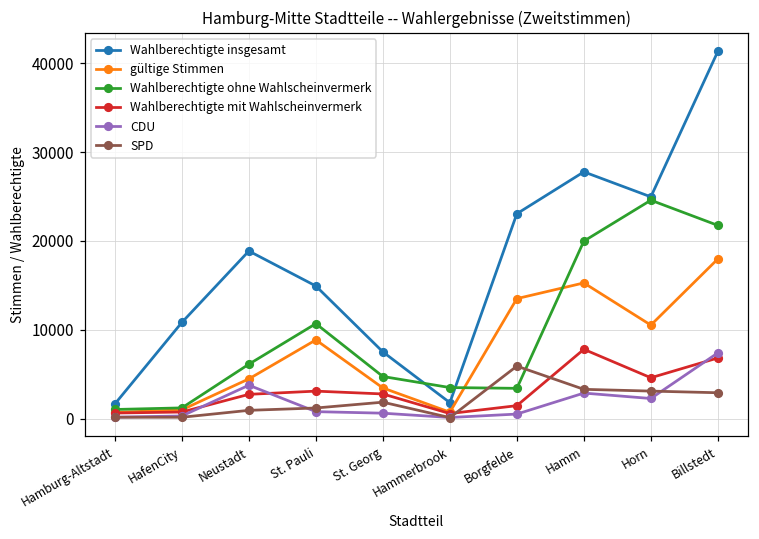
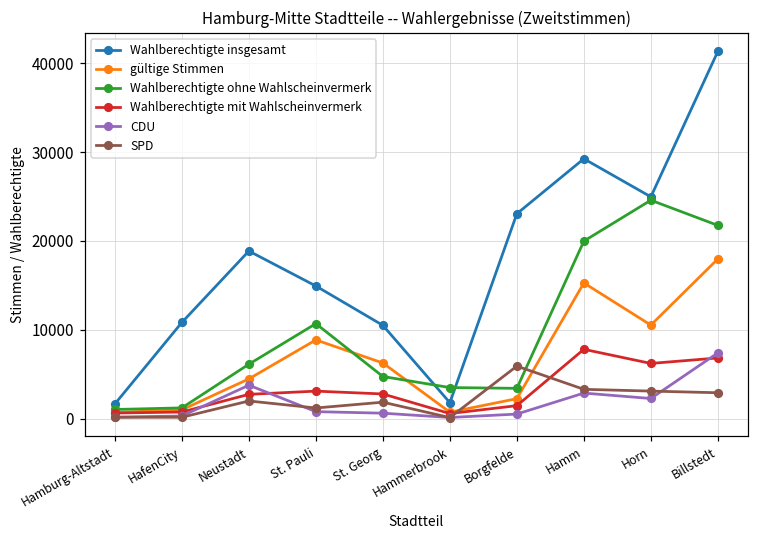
SPD, Neustadt: 1000 -> 2000
Wahlberechtigte insgesamt, St. Georg: 8000 -> 10000
gültige Stimmen, St. Georg: 3000 -> 6000
gültige Stimmen, Borgfelde: 14000 -> 2000
Wahlberechtigte insgesamt, Hamm: 28000 -> 29000
Wahlberechtigte mit Wahlscheinvermerk, Horn: 5000 -> 6000
